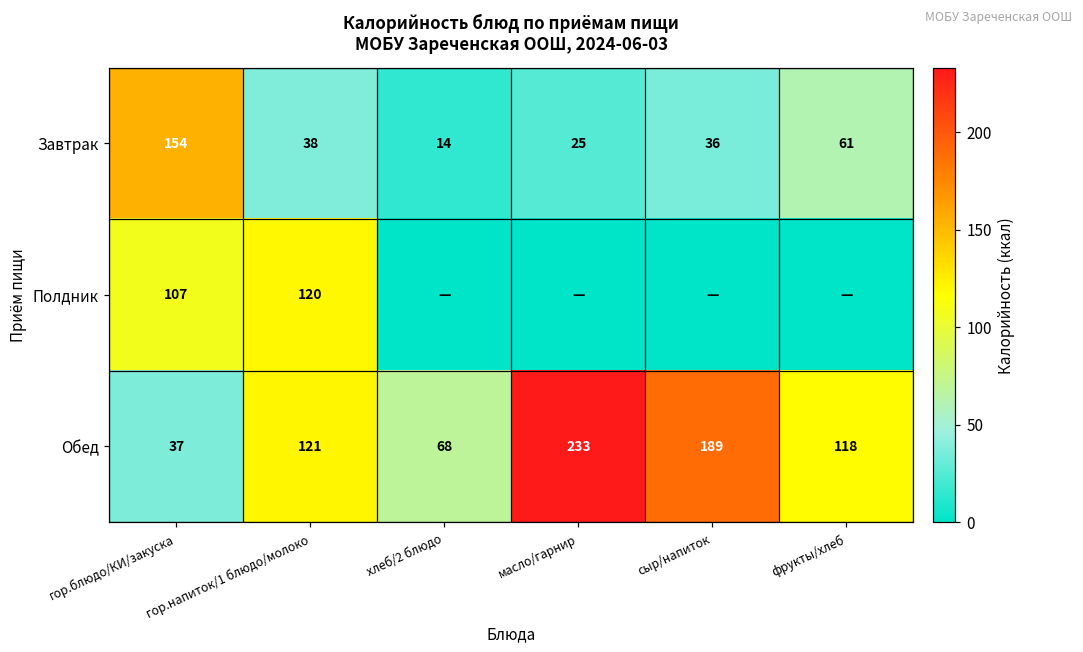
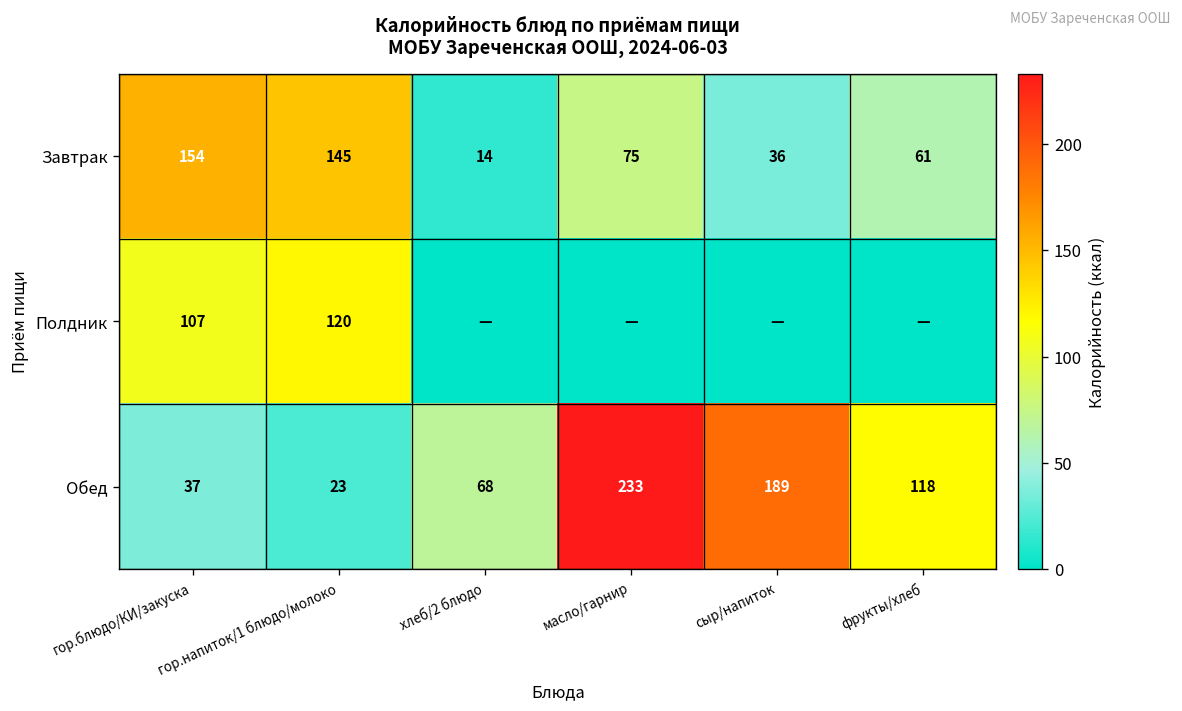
Завтрак, гор.напиток/1 блюдо/молоко: 38 -> 145
Завтрак, масло/гарнир: 25 -> 75
Обед, гор.напиток/1 блюдо/молоко: 121 -> 23
